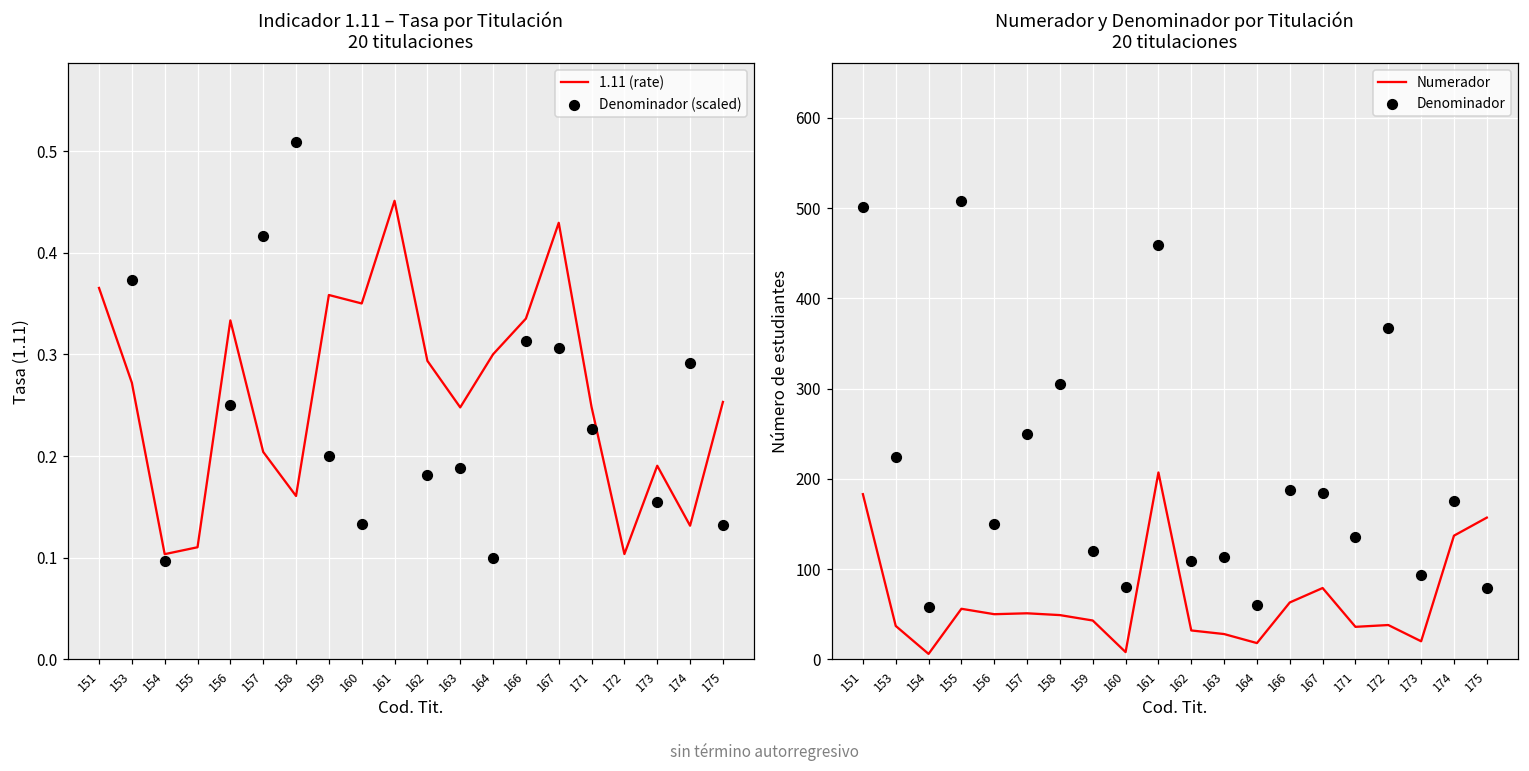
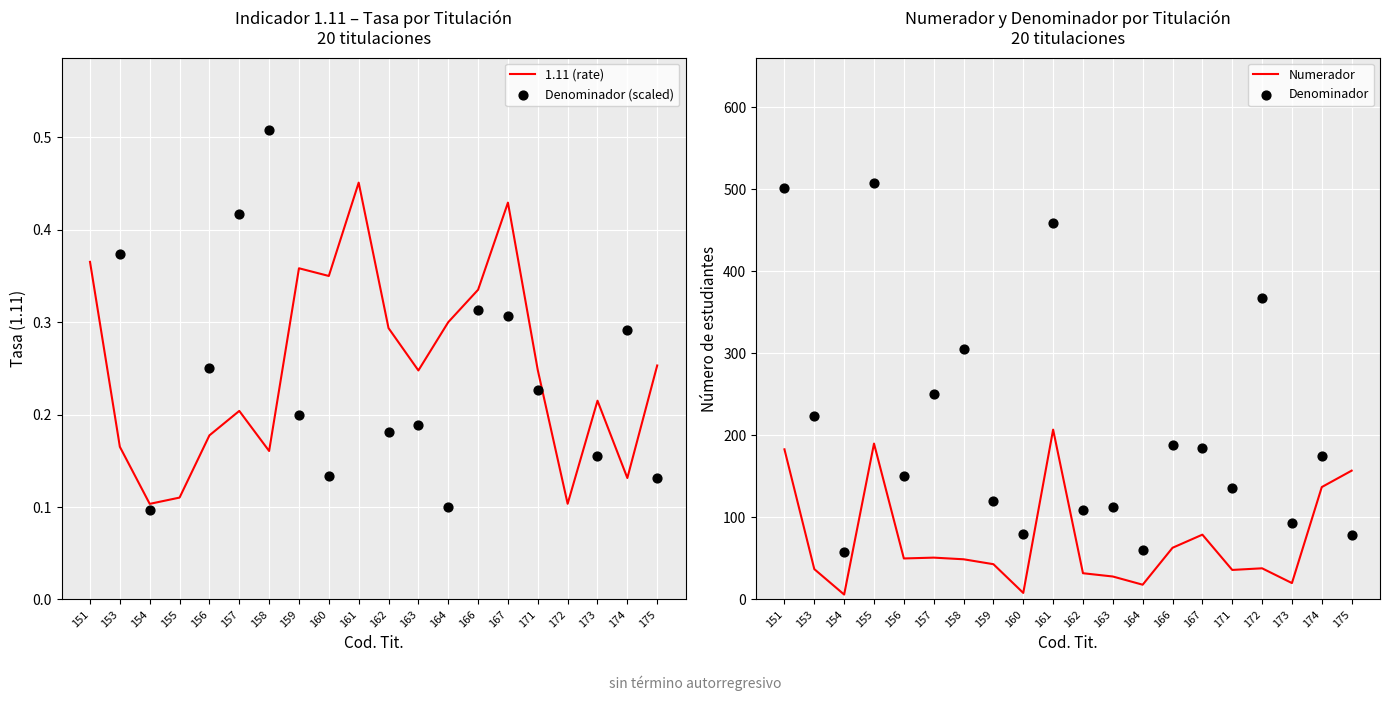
Indicador 1.11 – Tasa por Titulación 20 titulaciones, 1.11 (rate), 153: 0.27 -> 0.17
Indicador 1.11 – Tasa por Titulación 20 titulaciones, 1.11 (rate), 156: 0.33 -> 0.18
Indicador 1.11 – Tasa por Titulación 20 titulaciones, 1.11 (rate), 173: 0.19 -> 0.22
Numerador y Denominador por Titulación 20 titulaciones, Numerador, 155: 60 -> 190
